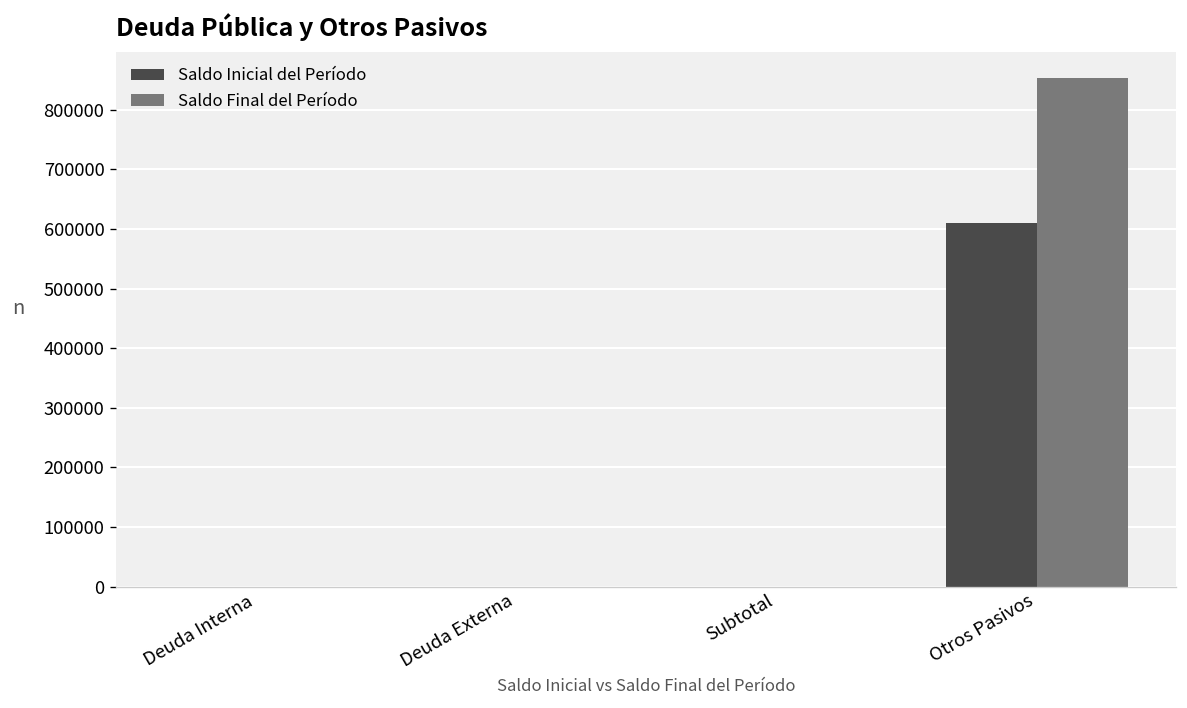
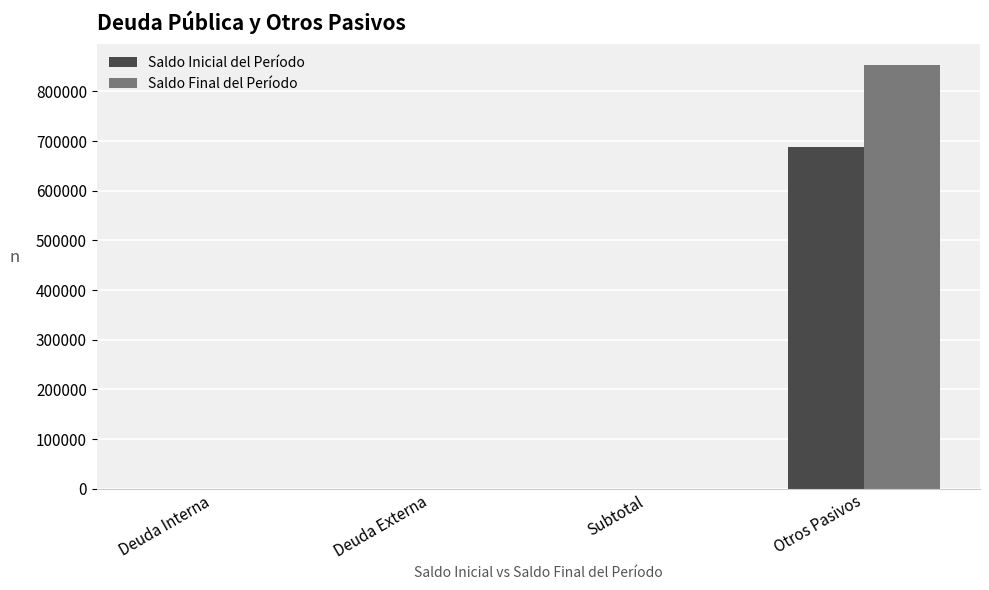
Saldo Inicial del Período, Otros Pasivos: 610000 -> 690000
